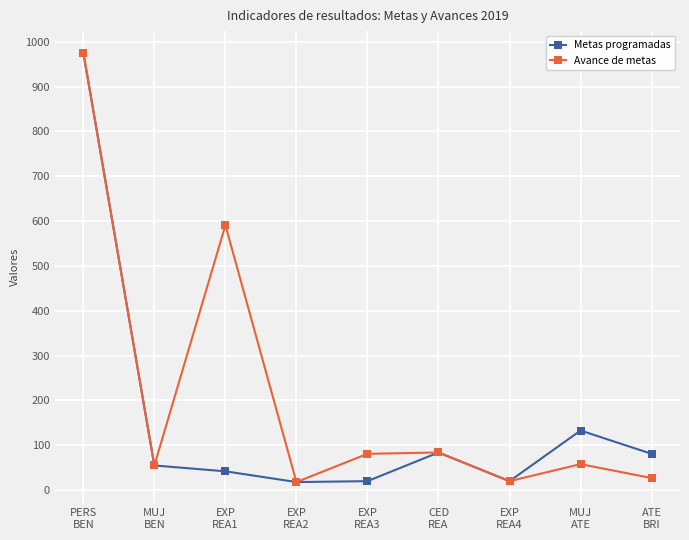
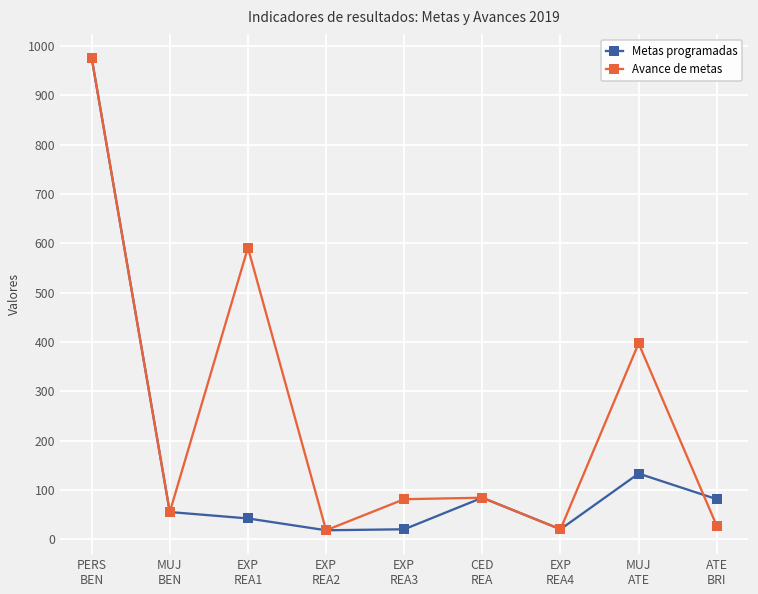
Avance de metas, MUJ ATE: 60 -> 400
